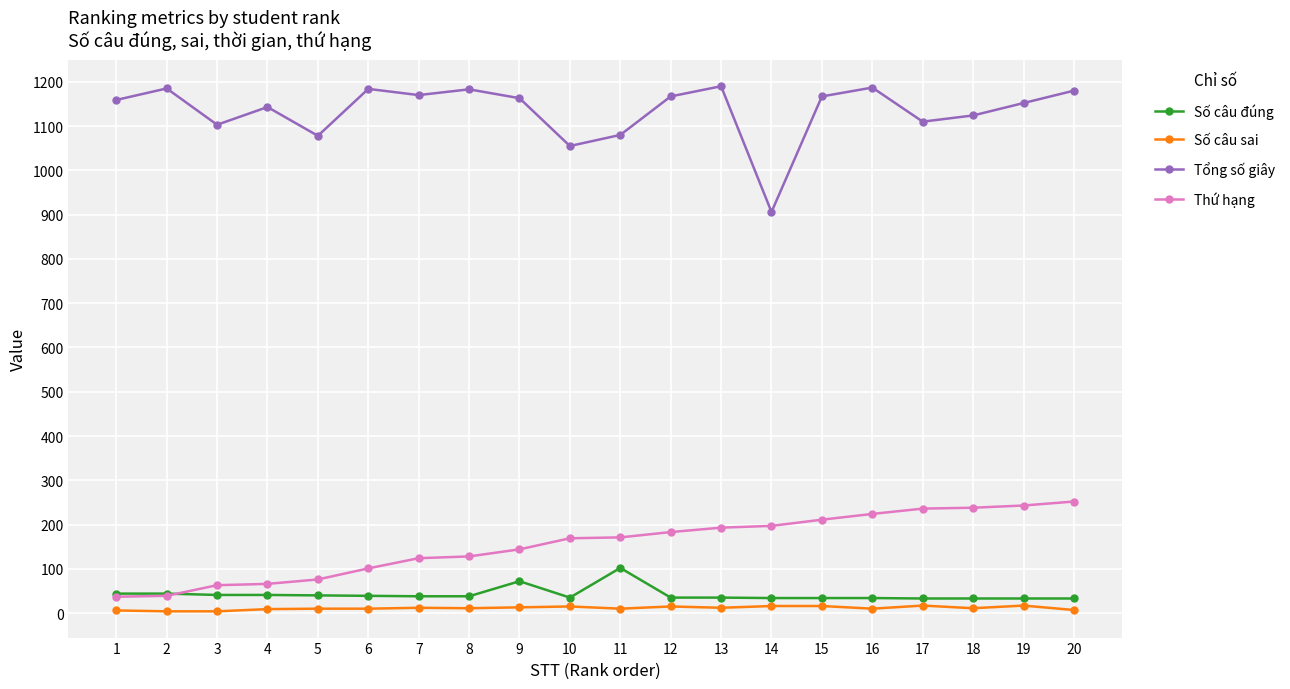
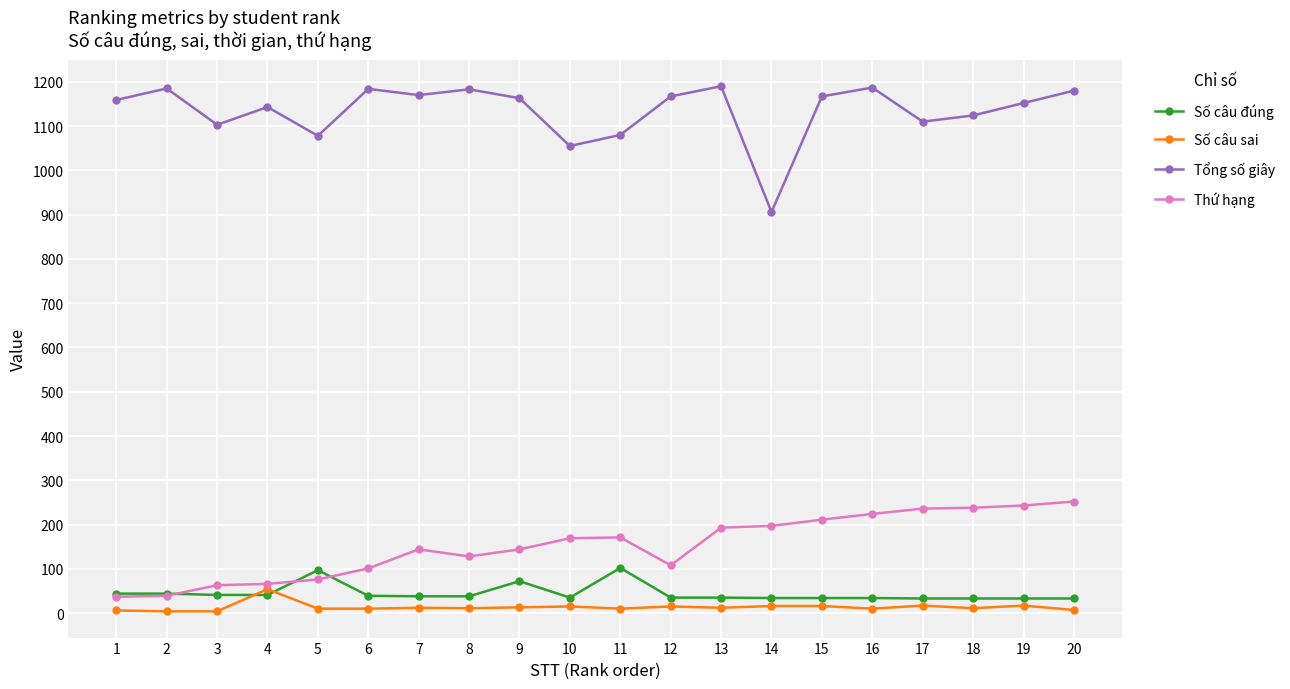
Số câu sai, 4: 10 -> 50
Số câu đúng, 5: 40 -> 100
Thứ hạng, 7: 120 -> 140
Thứ hạng, 12: 180 -> 110
